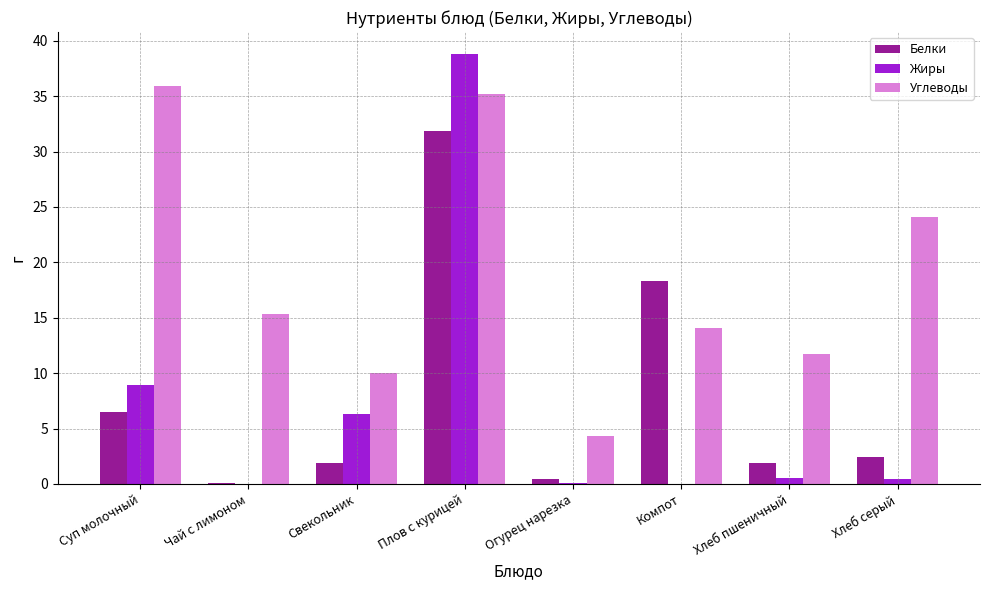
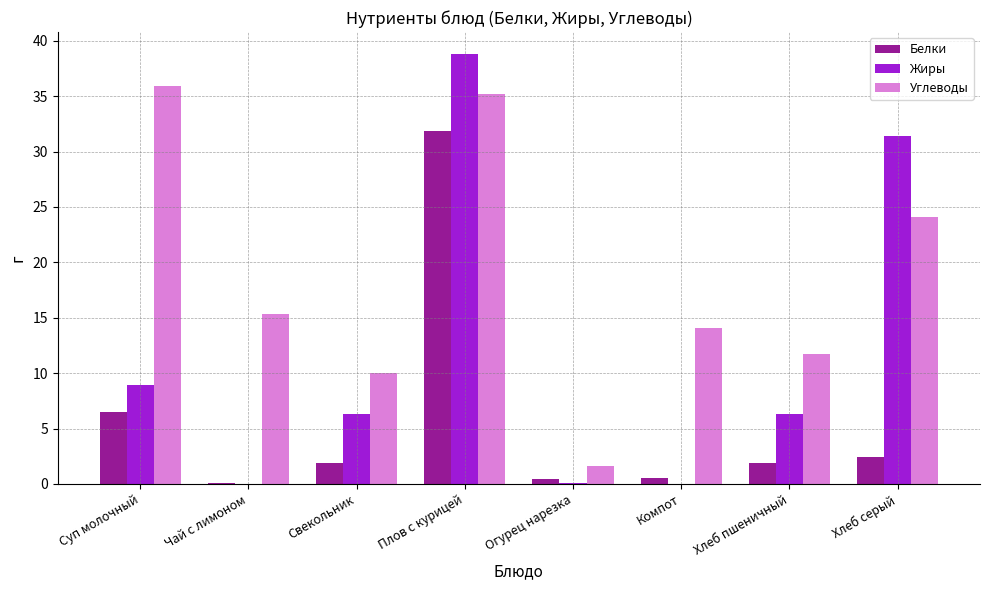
Углеводы, Огурец нарезка: 4.3 -> 1.7
Белки, Компот: 18.4 -> 0.6
Жиры, Хлеб пшеничный: 0.5 -> 6.3
Жиры, Хлеб серый: 0.4 -> 31.4
